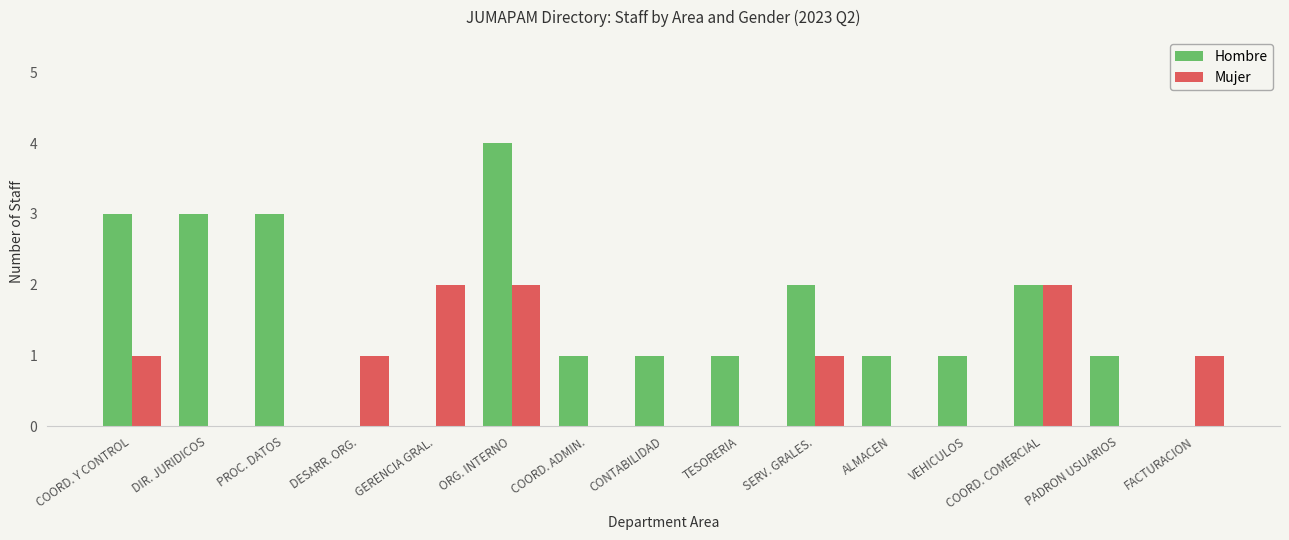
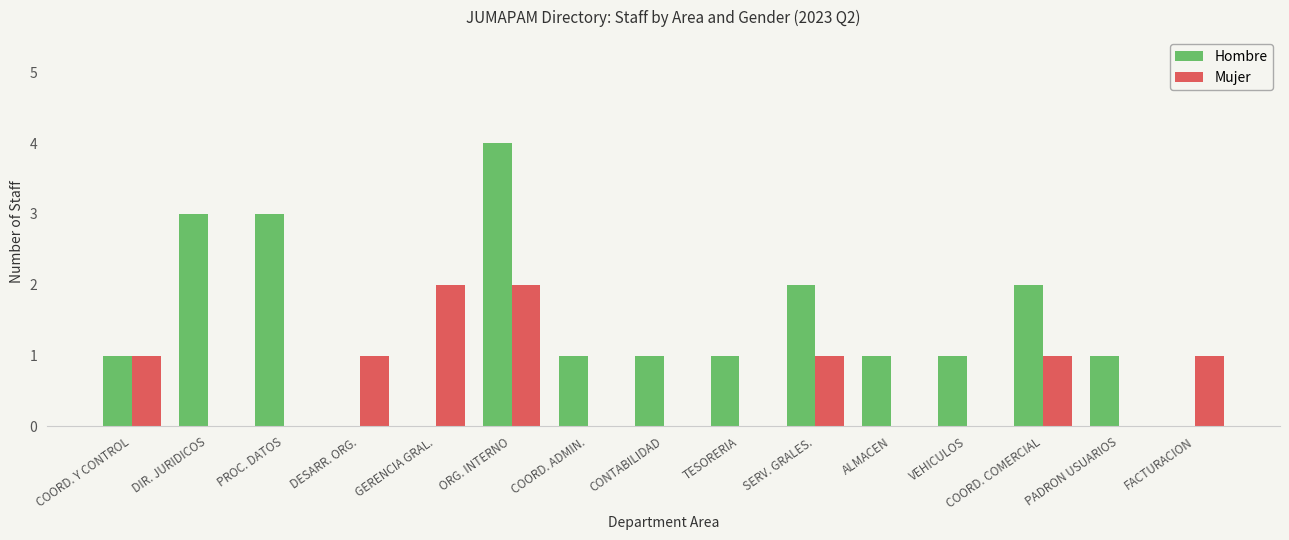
Hombre, COORD. Y CONTROL: 3 -> 1
Mujer, COORD. COMERCIAL: 2 -> 1
